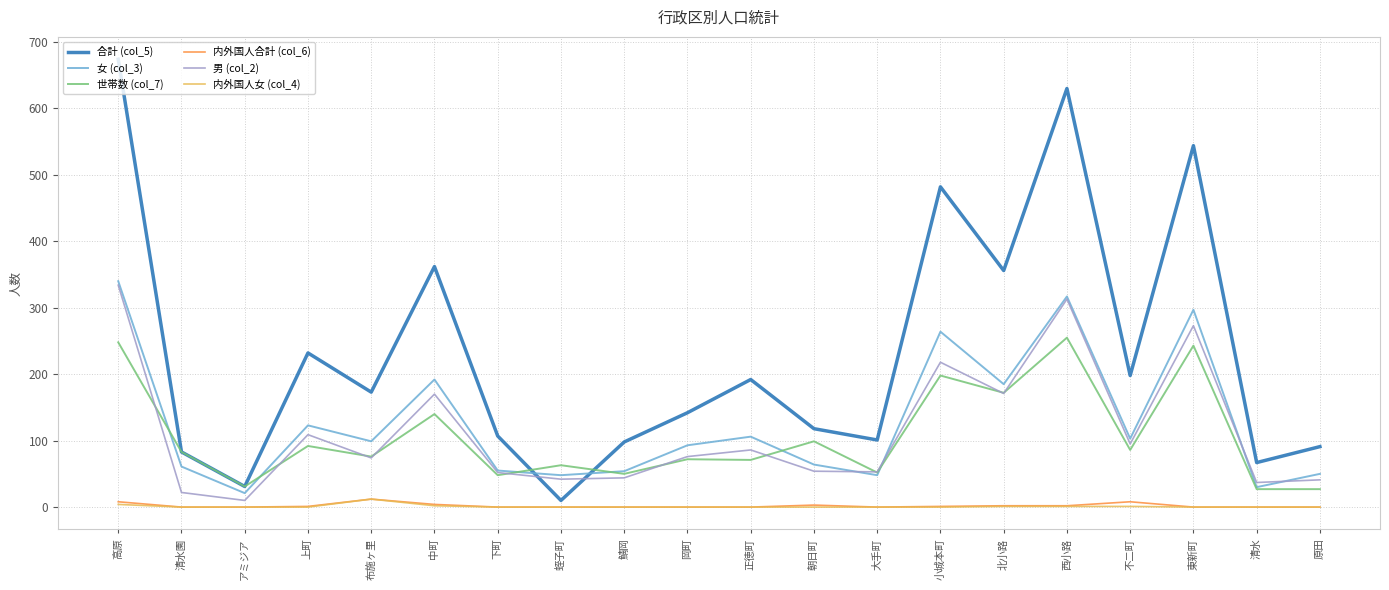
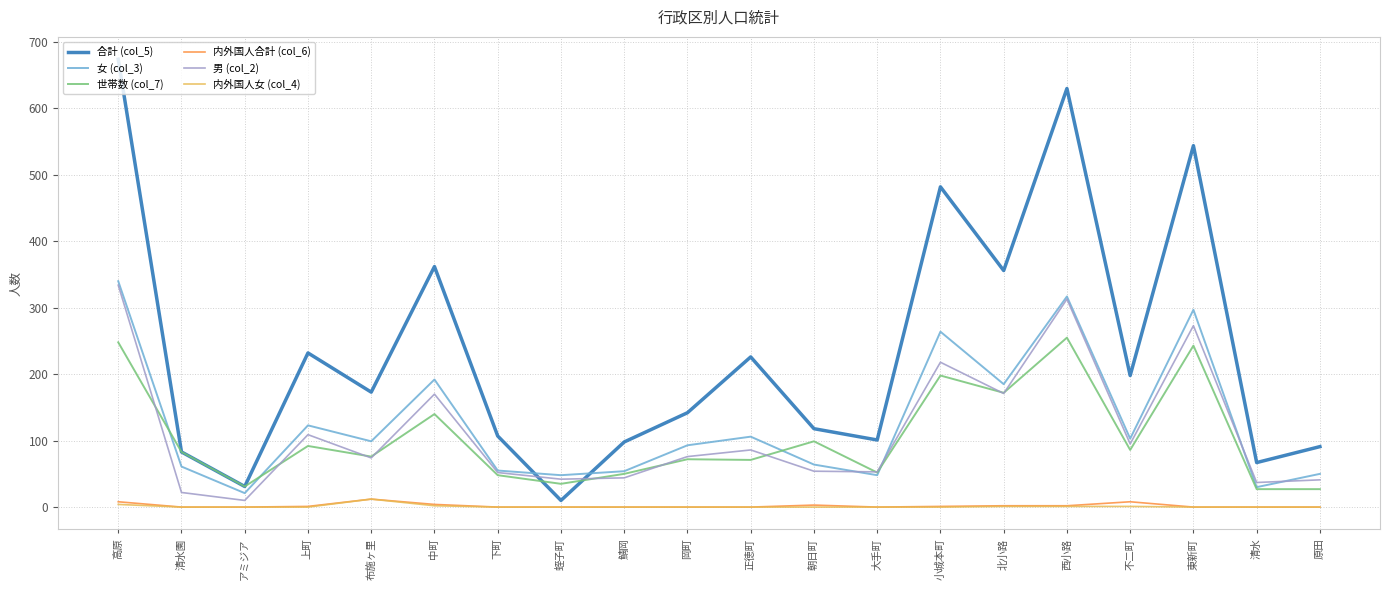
世帯数 (col_7), 蛭子町: 60 -> 40
合計 (col_5), 正徳町: 190 -> 230
